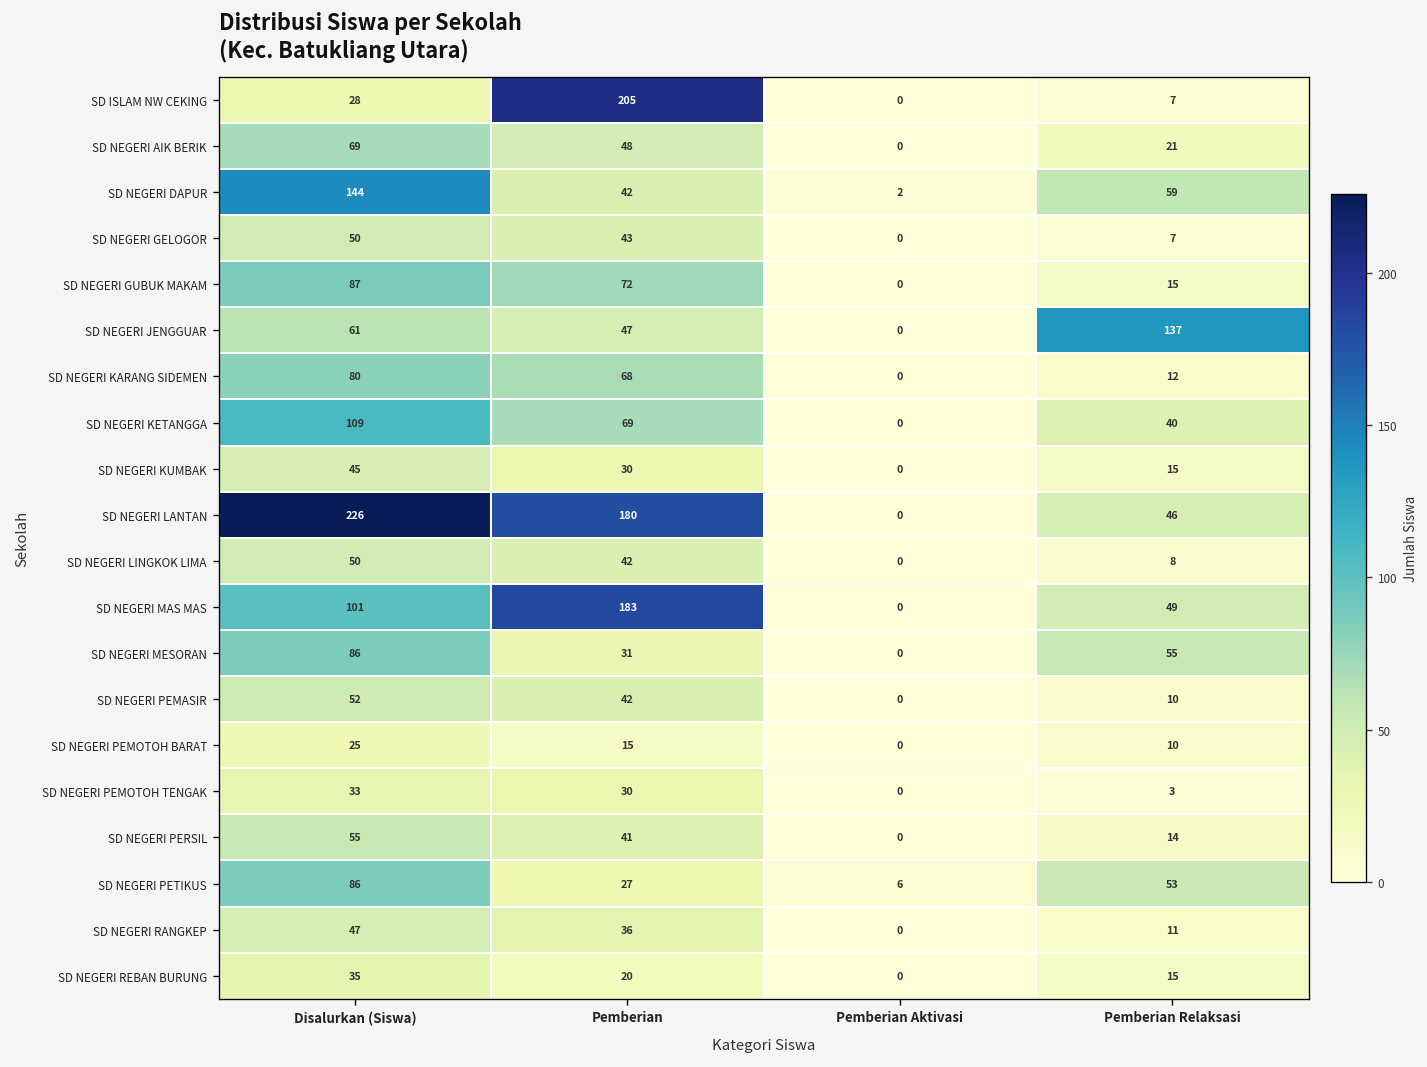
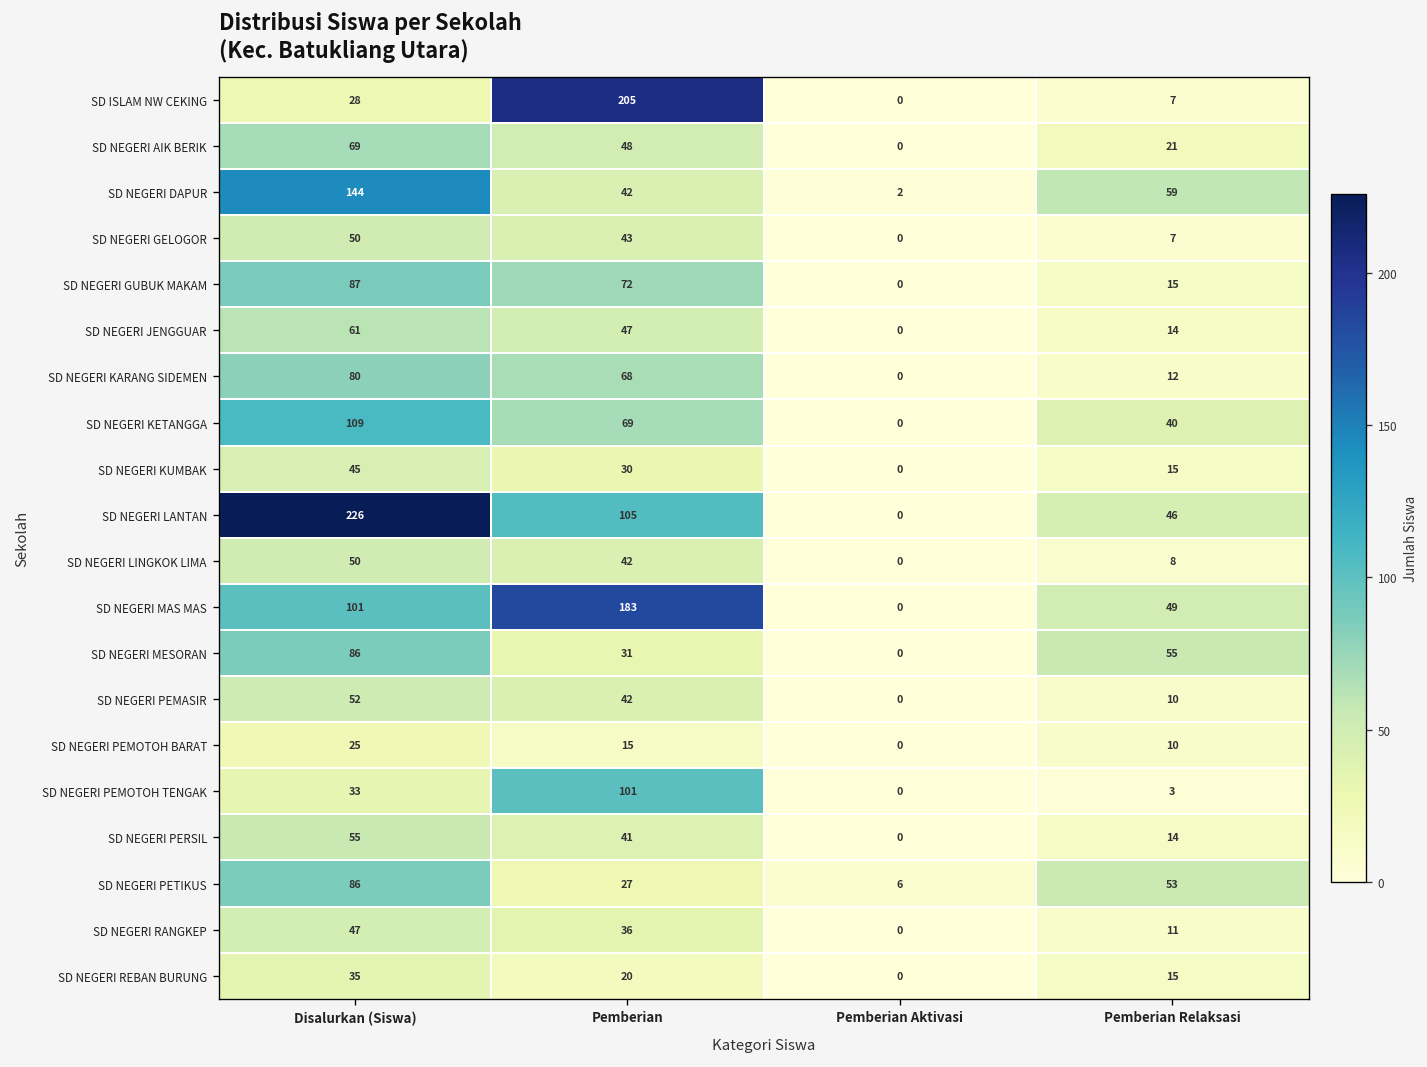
SD NEGERI JENGGUAR, Pemberian Relaksasi: 137 -> 14
SD NEGERI LANTAN, Pemberian: 180 -> 105
SD NEGERI PEMOTOH TENGAK, Pemberian: 30 -> 101
